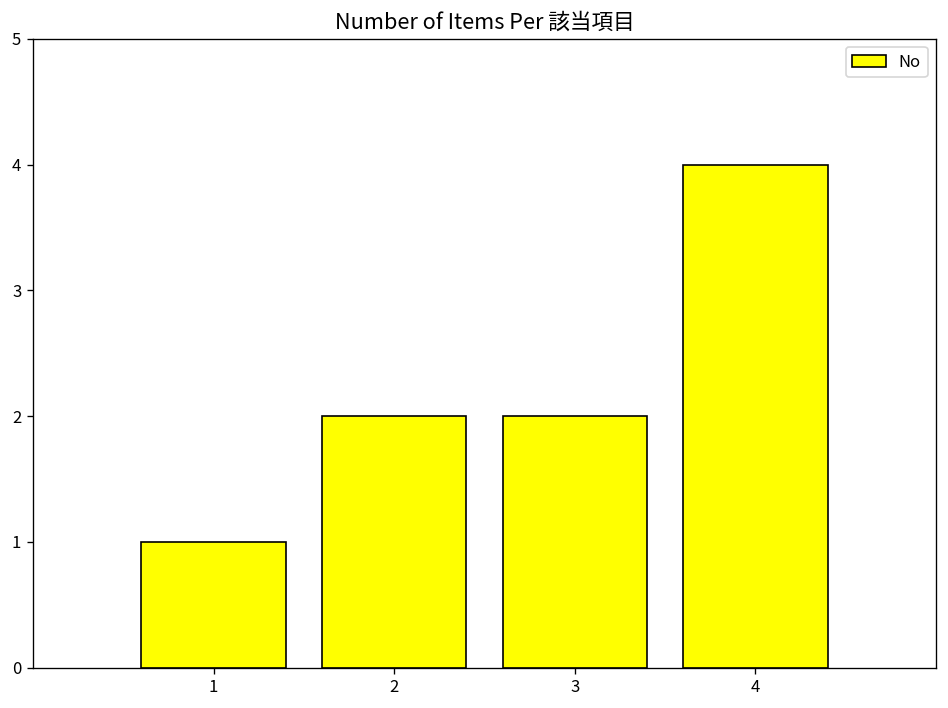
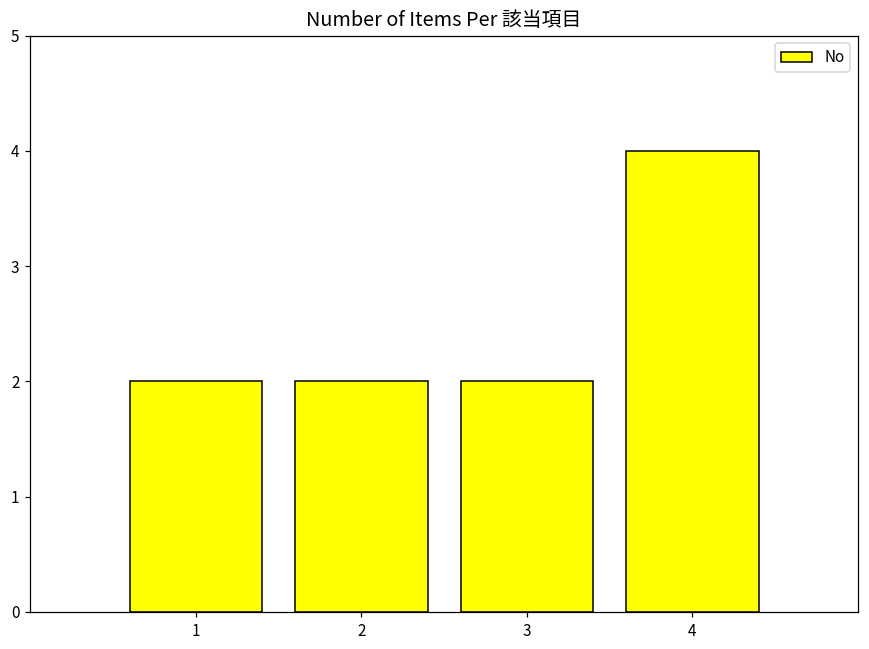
1: 1 -> 2
